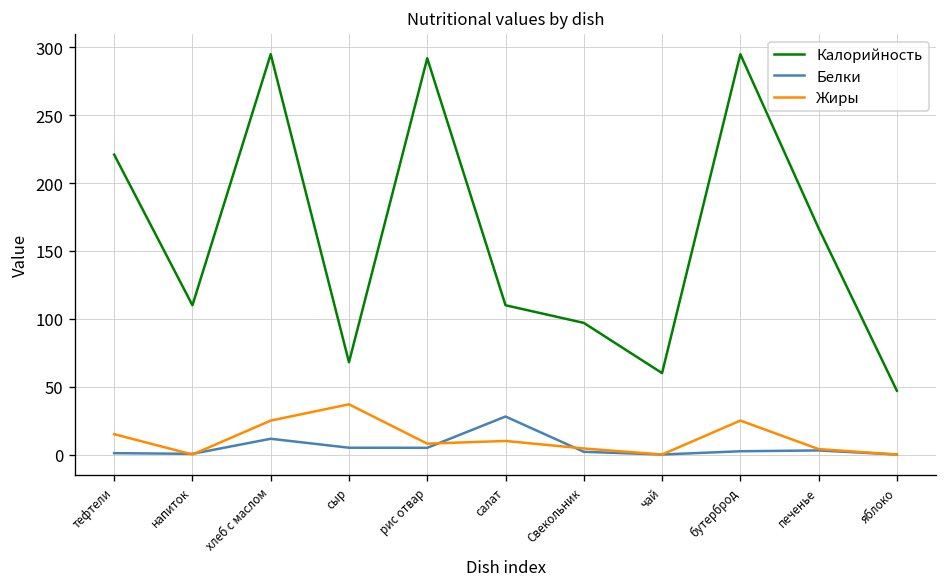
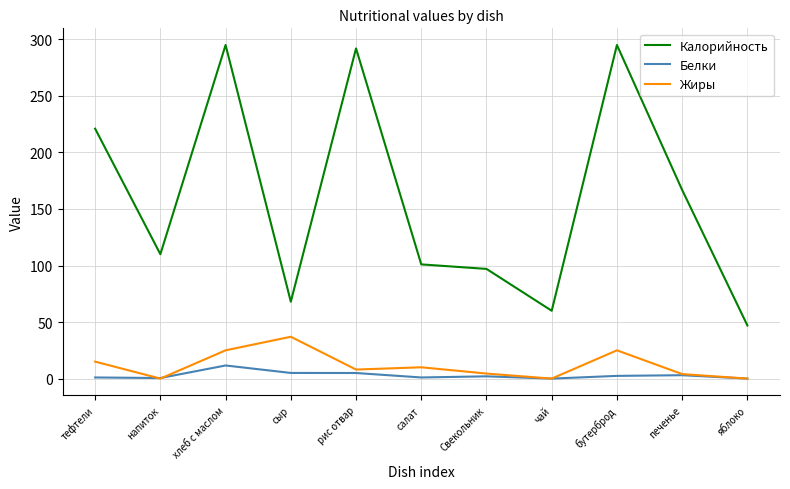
Калорийность, салат: 110 -> 101
Белки, салат: 28 -> 1
